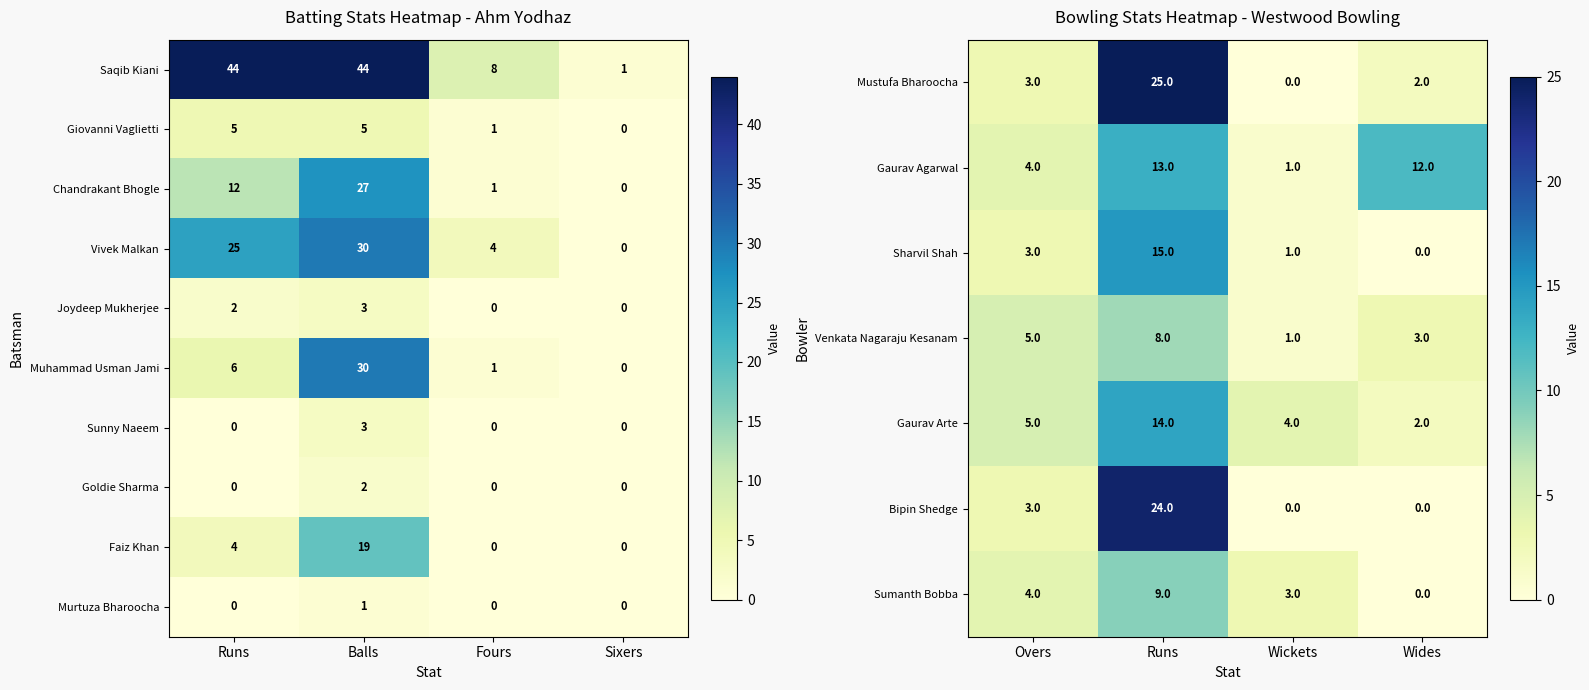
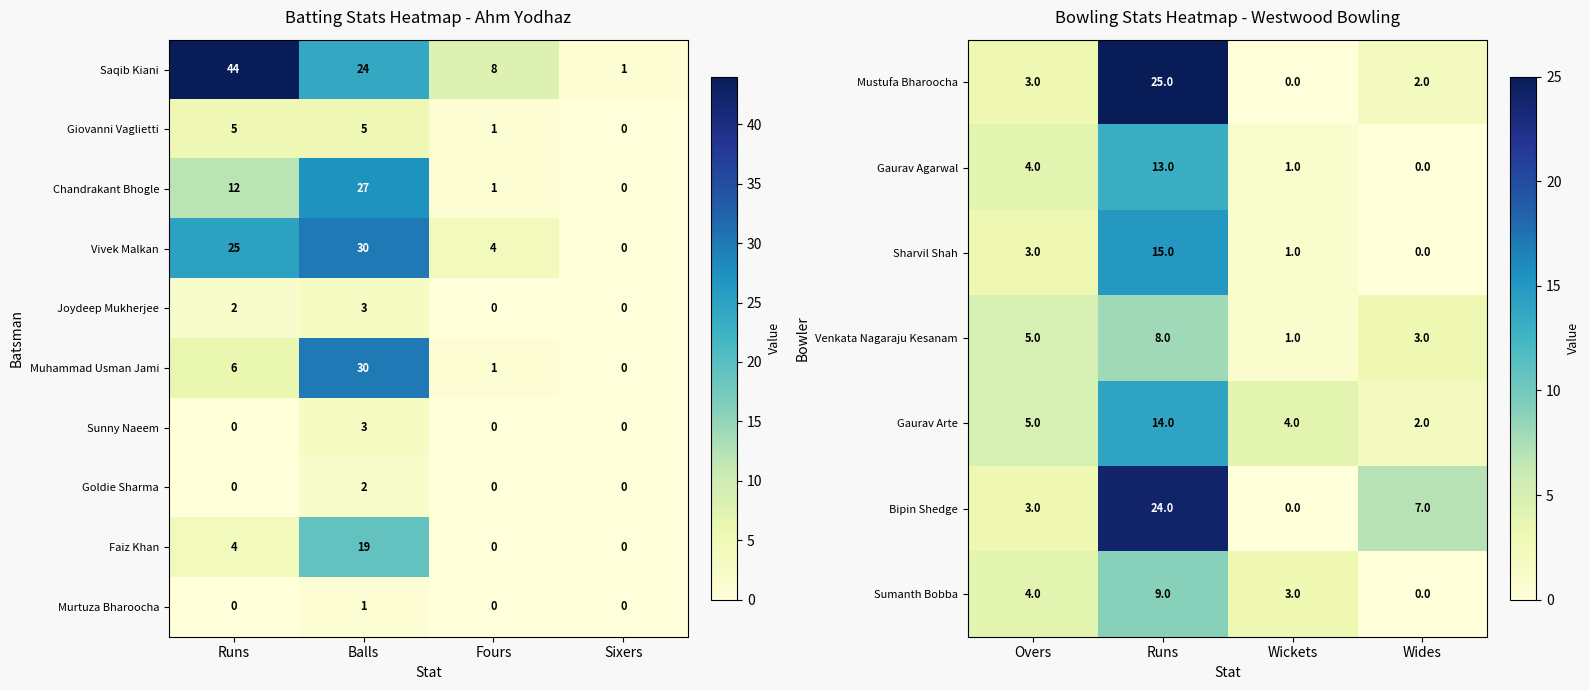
Batting Stats Heatmap - Ahm Yodhaz, Saqib Kiani, Balls: 44 -> 24
Bowling Stats Heatmap - Westwood Bowling, Gaurav Agarwal, Wides: 12.0 -> 0.0
Bowling Stats Heatmap - Westwood Bowling, Bipin Shedge, Wides: 0.0 -> 7.0
